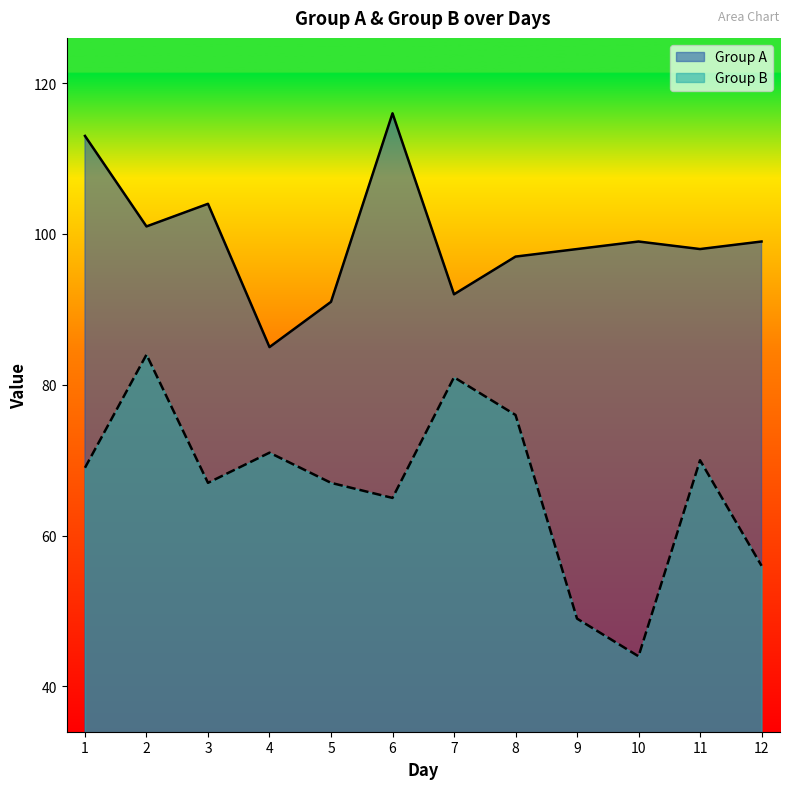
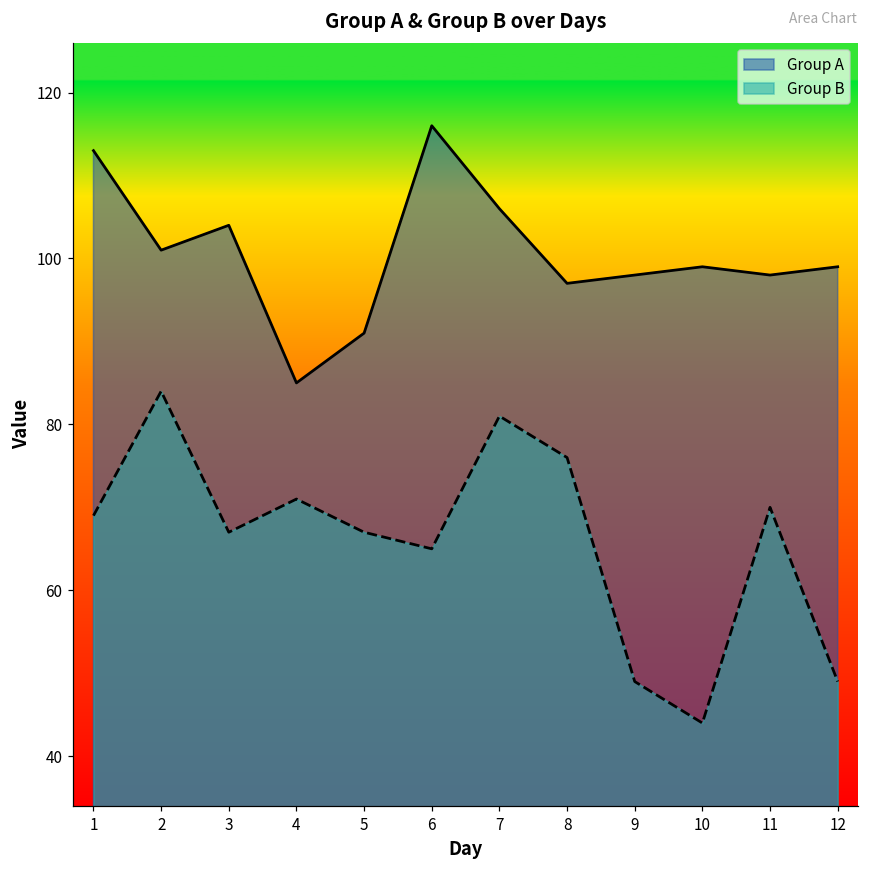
Group A, 7: 92 -> 106
Group B, 12: 56 -> 49
